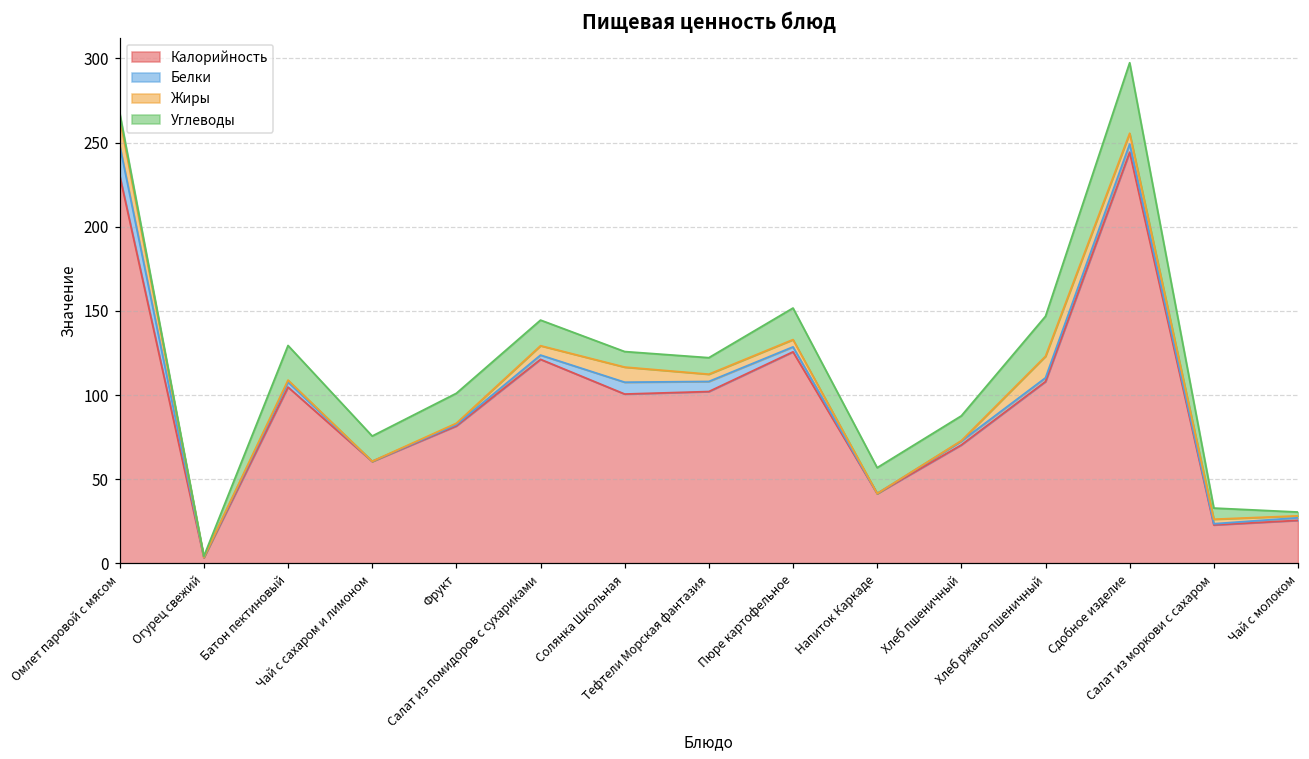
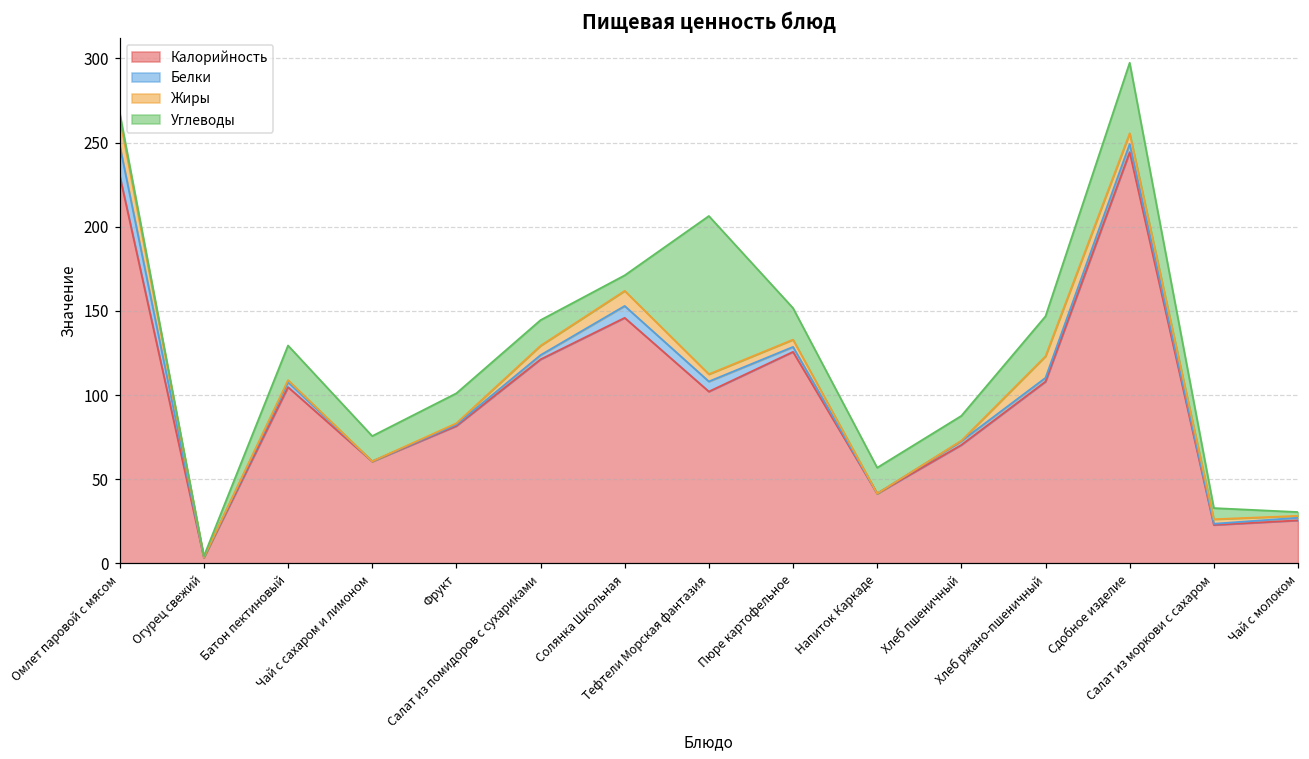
Калорийность, Солянка Школьная: 101 -> 146
Углеводы, Тефтели Морская фантазия: 10 -> 94
